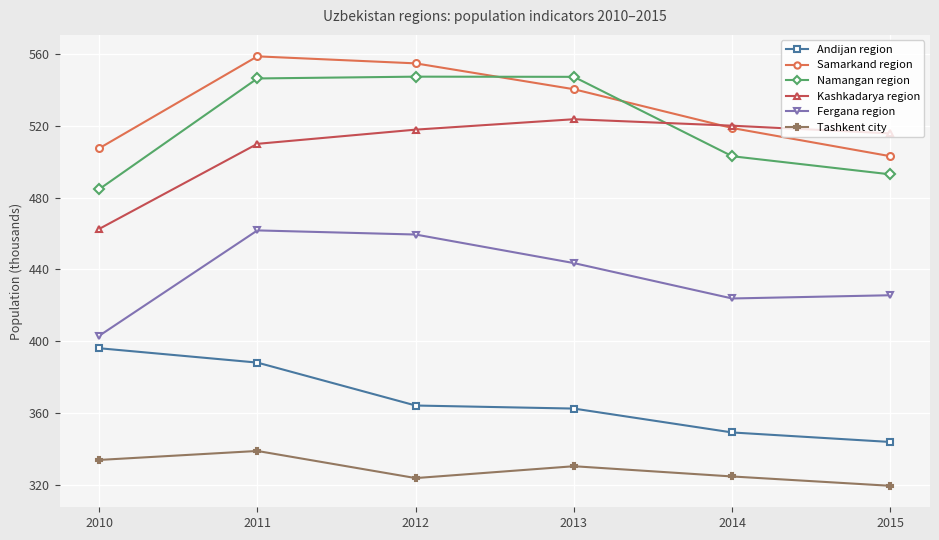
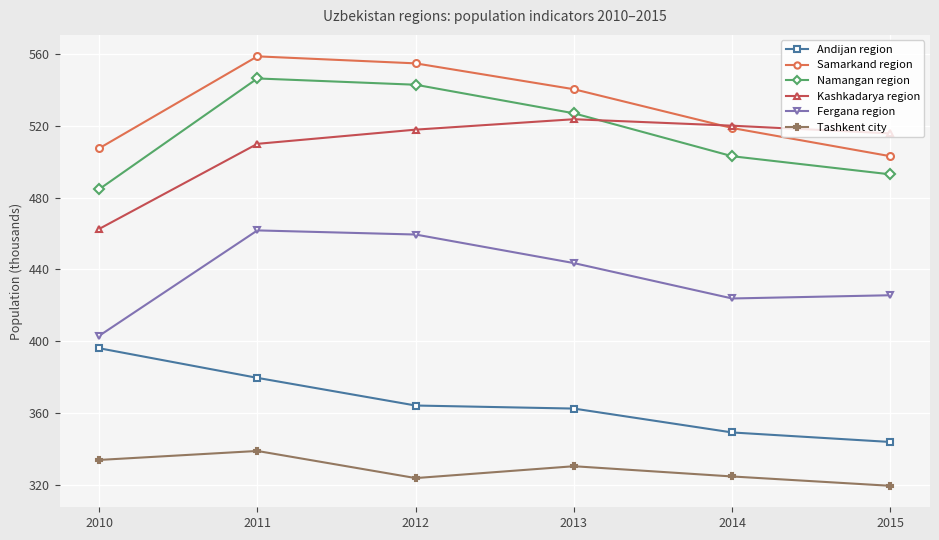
Andijan region, 2011: 388 -> 380
Namangan region, 2012: 547 -> 543
Namangan region, 2013: 547 -> 527
